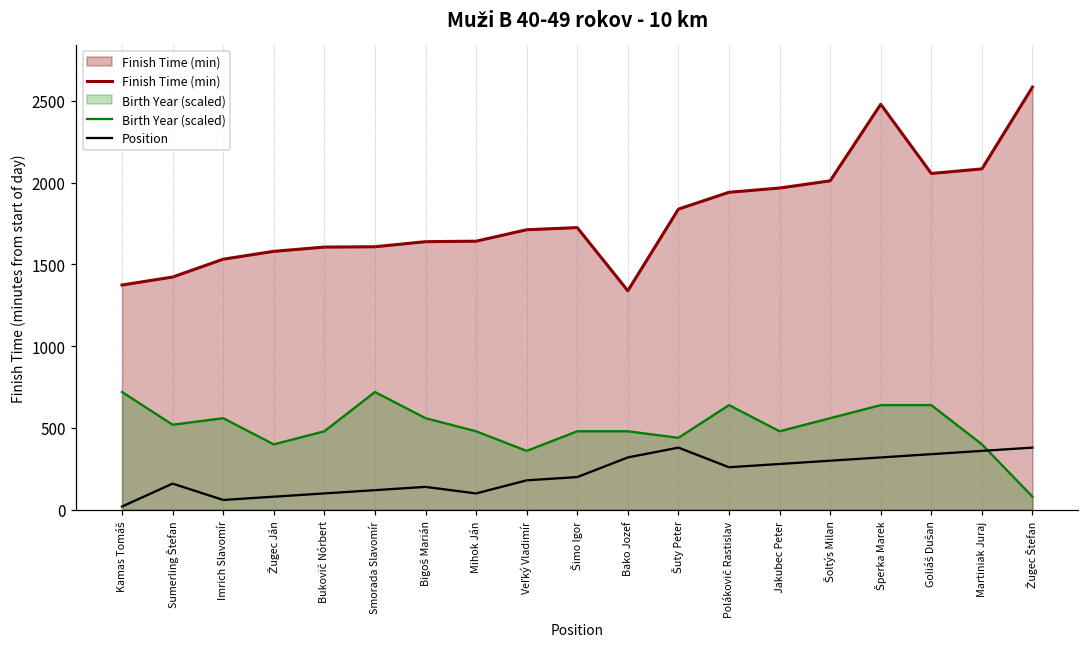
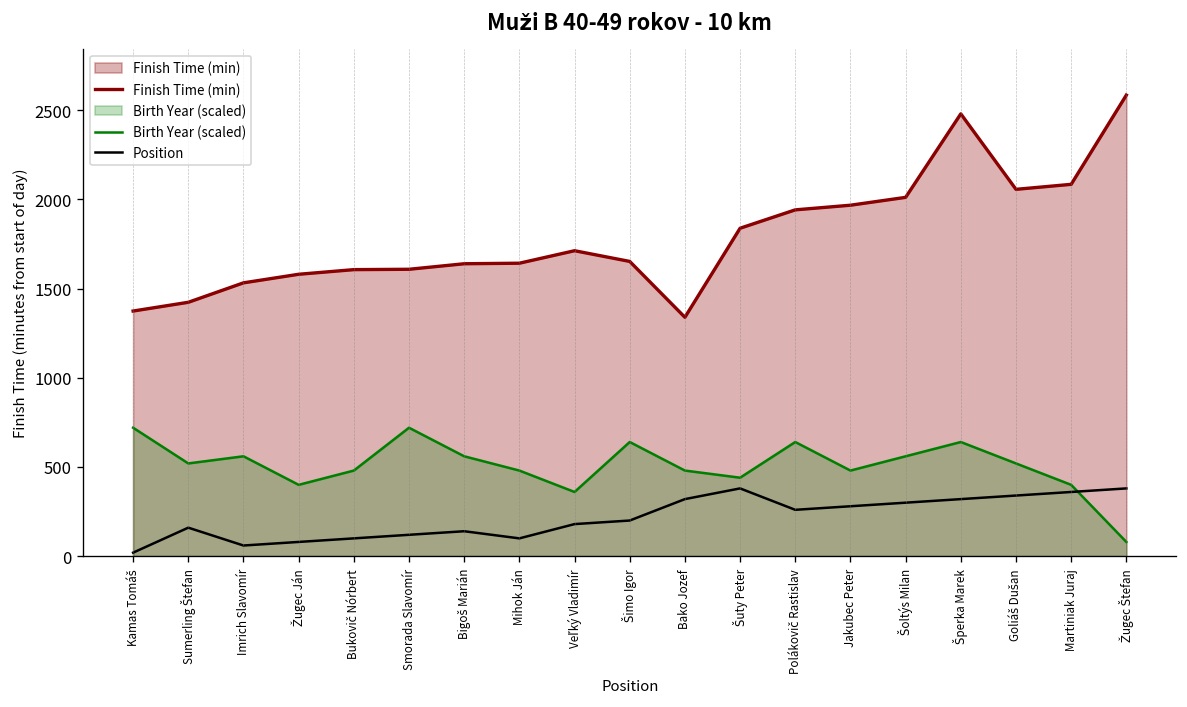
Finish Time (min), Šimo Igor: 1730 -> 1650
Birth Year (scaled), Šimo Igor: 480 -> 640
Birth Year (scaled), Goliáš Dušan: 640 -> 520
